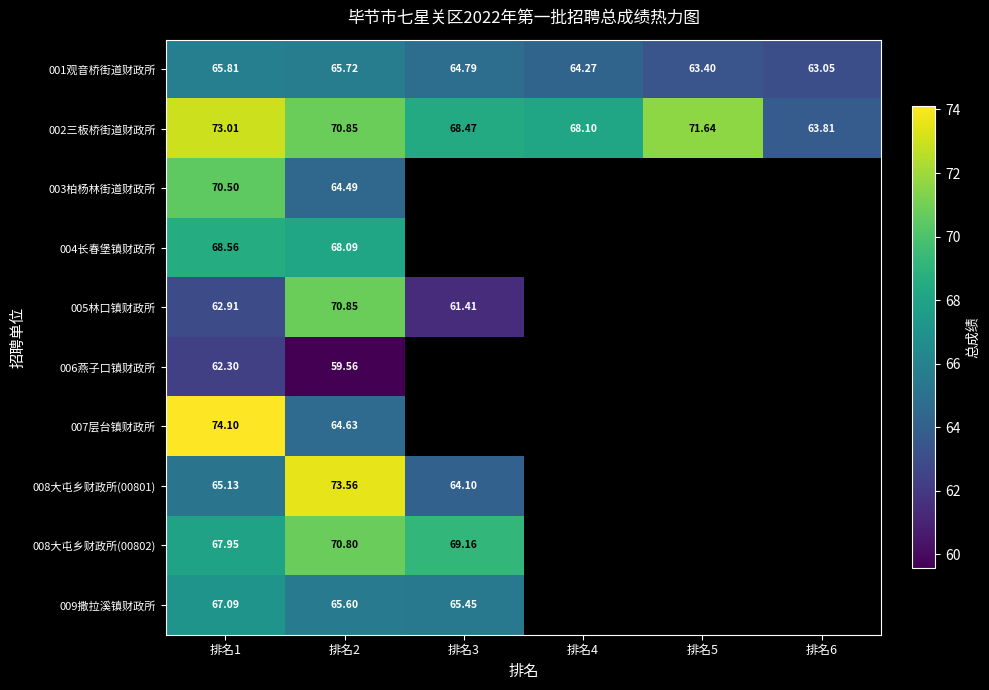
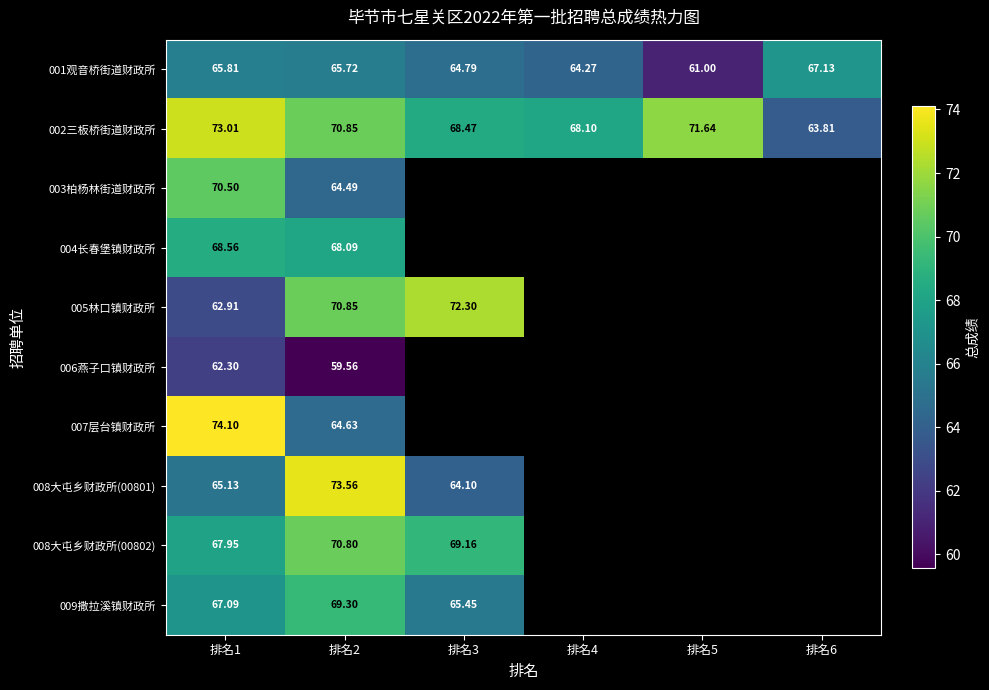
001观音桥街道财政所, 排名5: 63.40 -> 61.00
001观音桥街道财政所, 排名6: 63.05 -> 67.13
005林口镇财政所, 排名3: 61.41 -> 72.30
009撒拉溪镇财政所, 排名2: 65.60 -> 69.30
